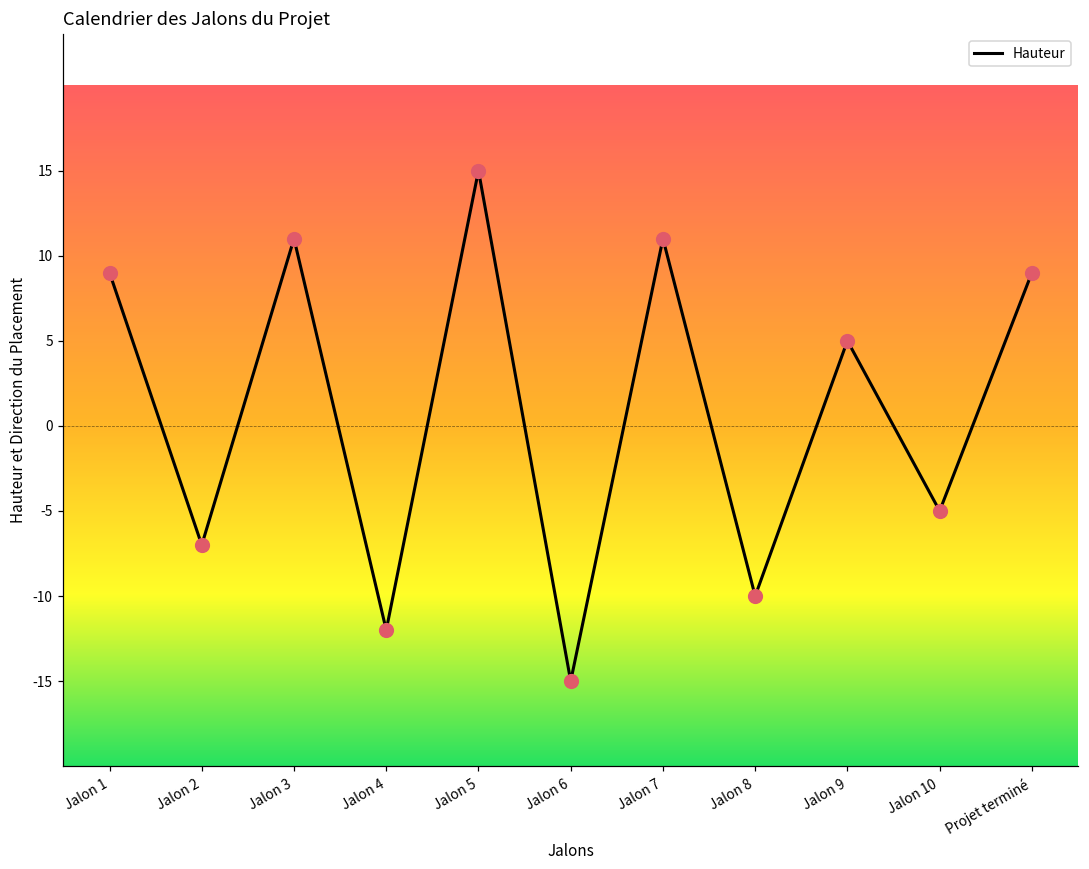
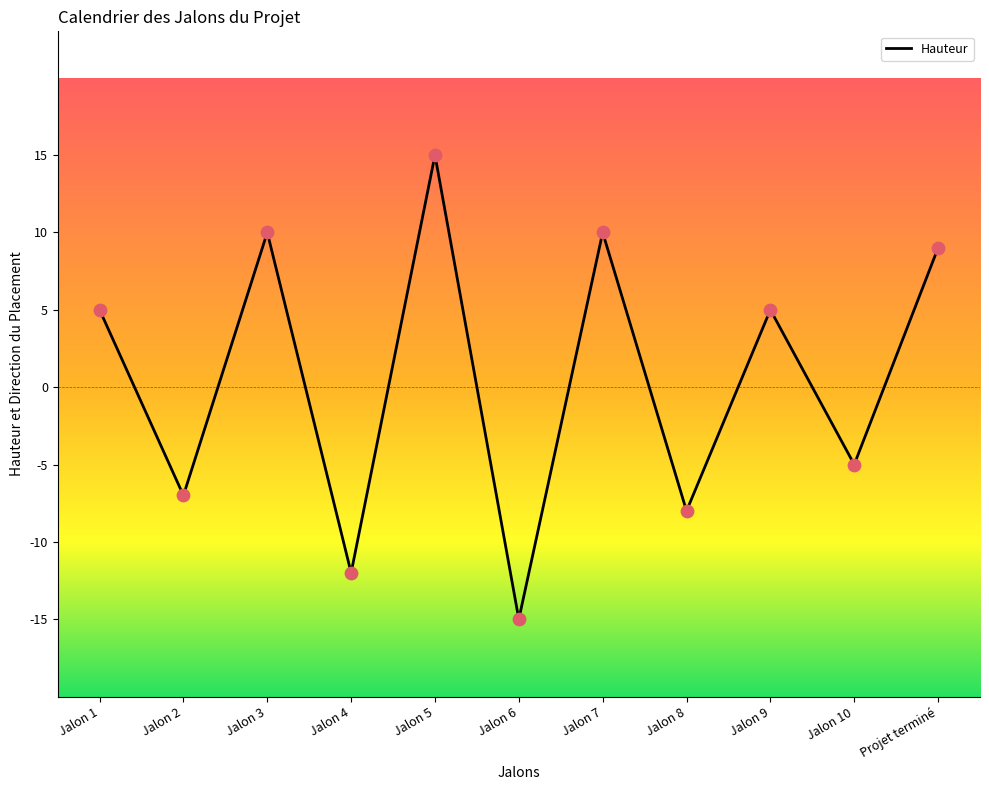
Jalon 1: 9 -> 5
Jalon 3: 11 -> 10
Jalon 7: 11 -> 10
Jalon 8: -10 -> -8
